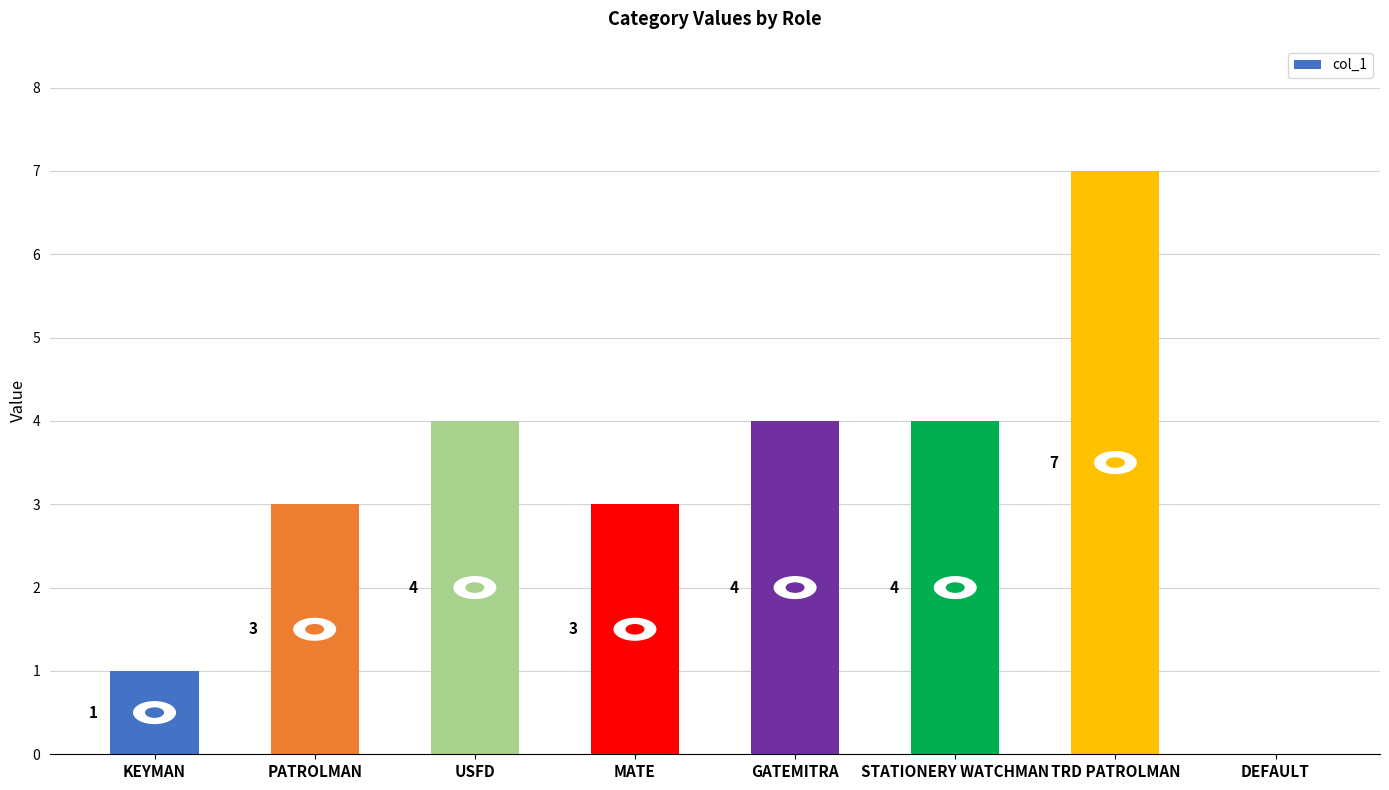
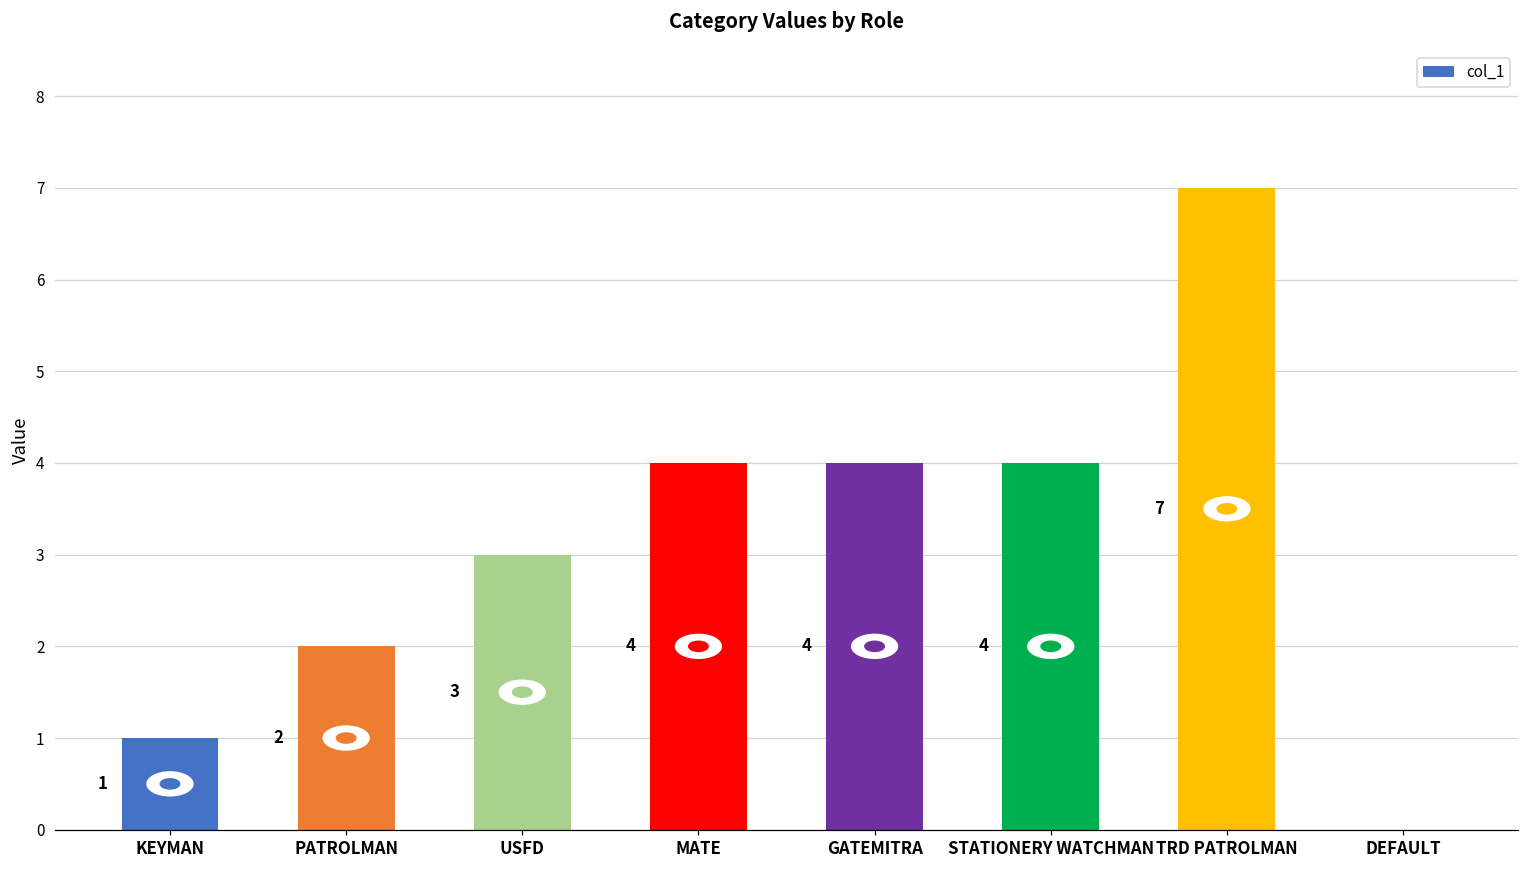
PATROLMAN: 3 -> 2
USFD: 4 -> 3
MATE: 3 -> 4
